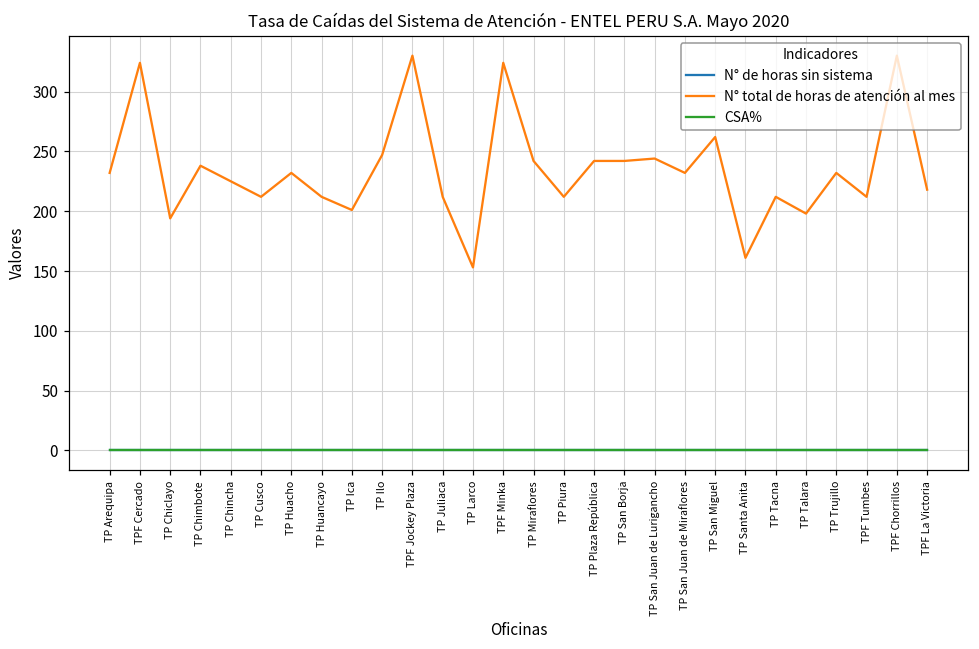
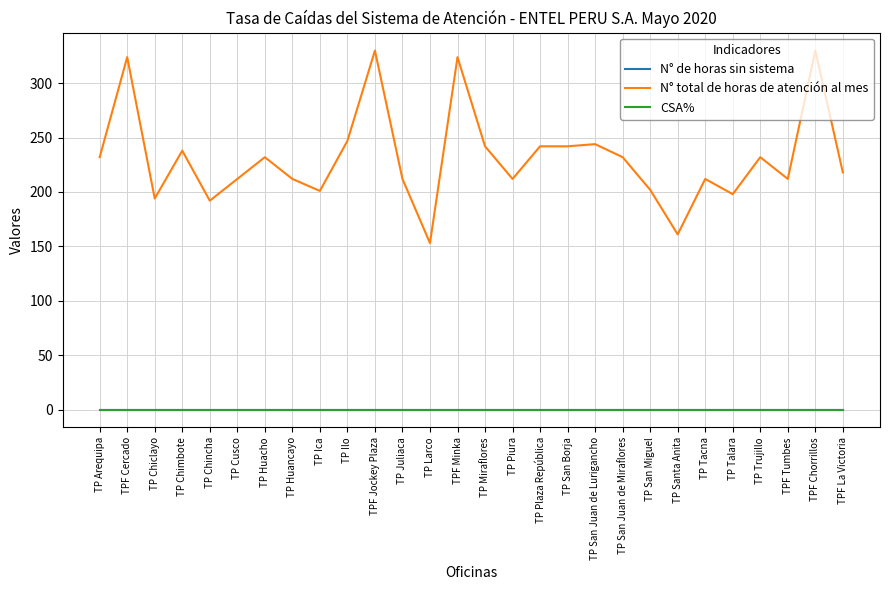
N° total de horas de atención al mes, TP Chincha: 225 -> 192
N° total de horas de atención al mes, TP San Miguel: 262 -> 202
